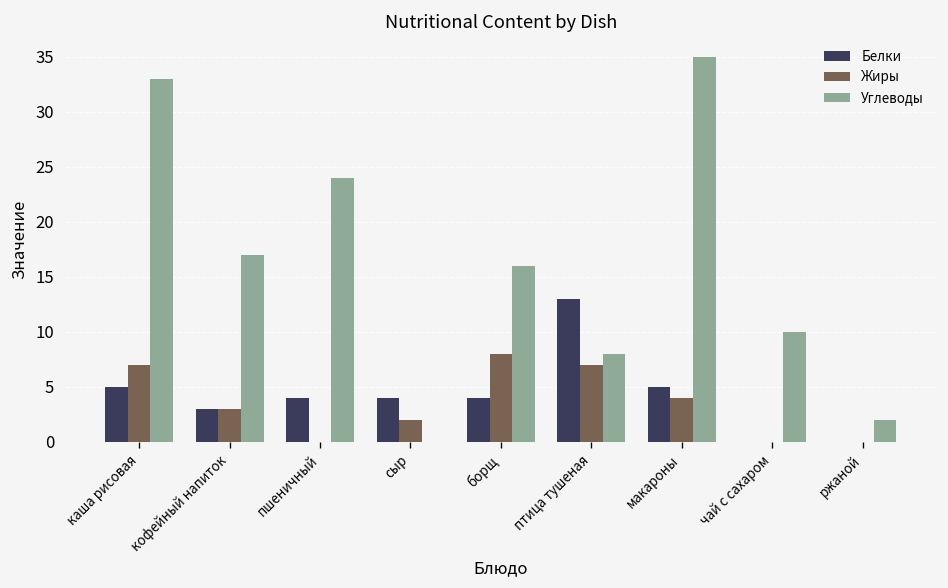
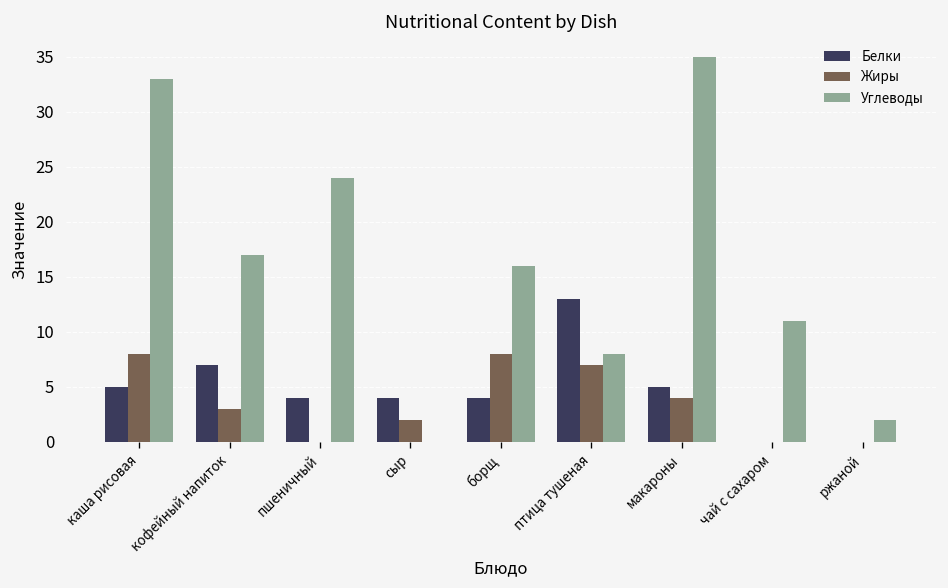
Жиры, каша рисовая: 7 -> 8
Белки, кофейный напиток: 3 -> 7
Углеводы, чай с сахаром: 10 -> 11
